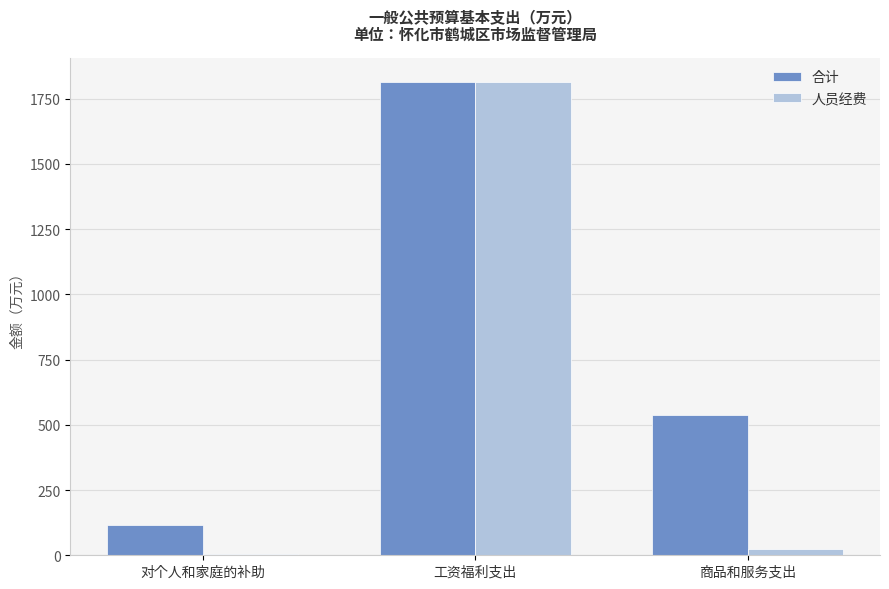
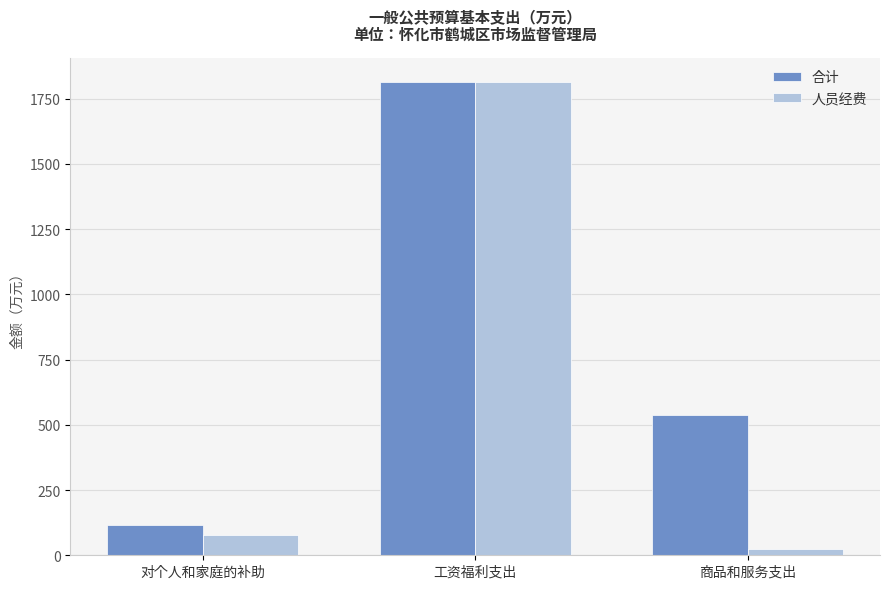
人员经费, 对个人和家庭的补助: 10 -> 80
